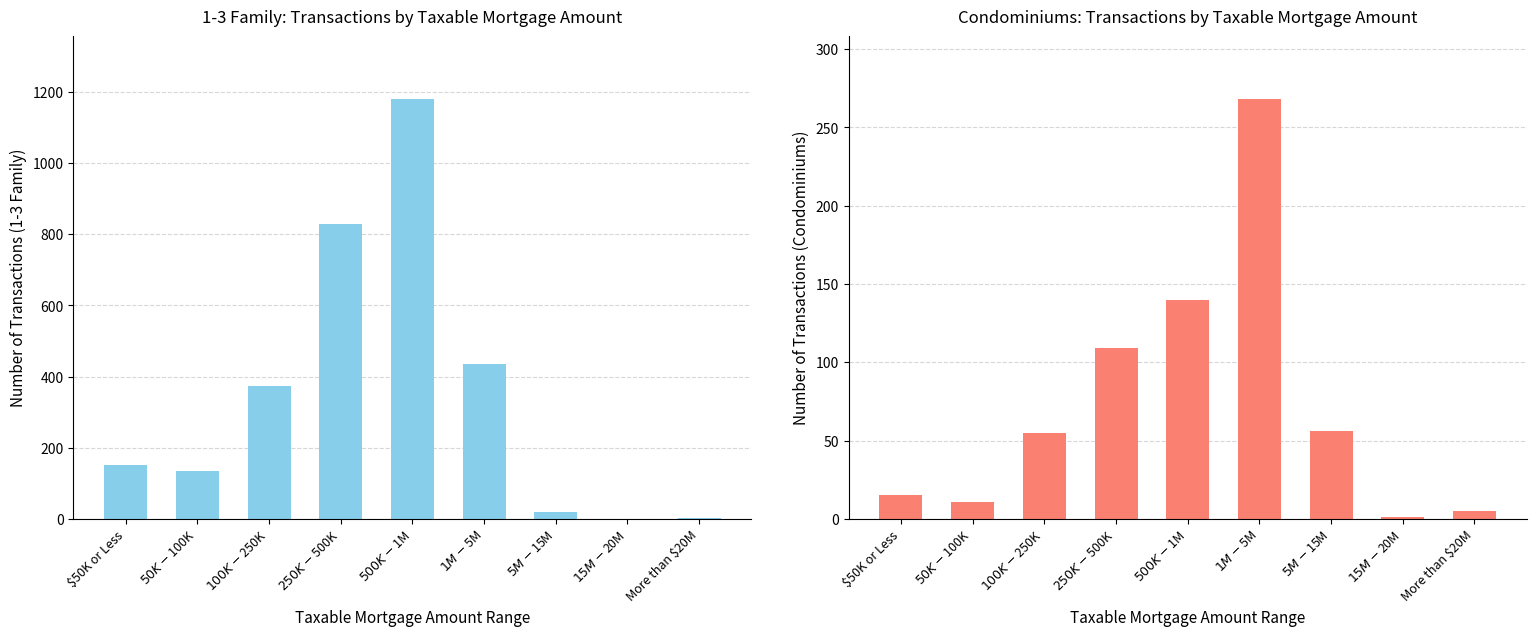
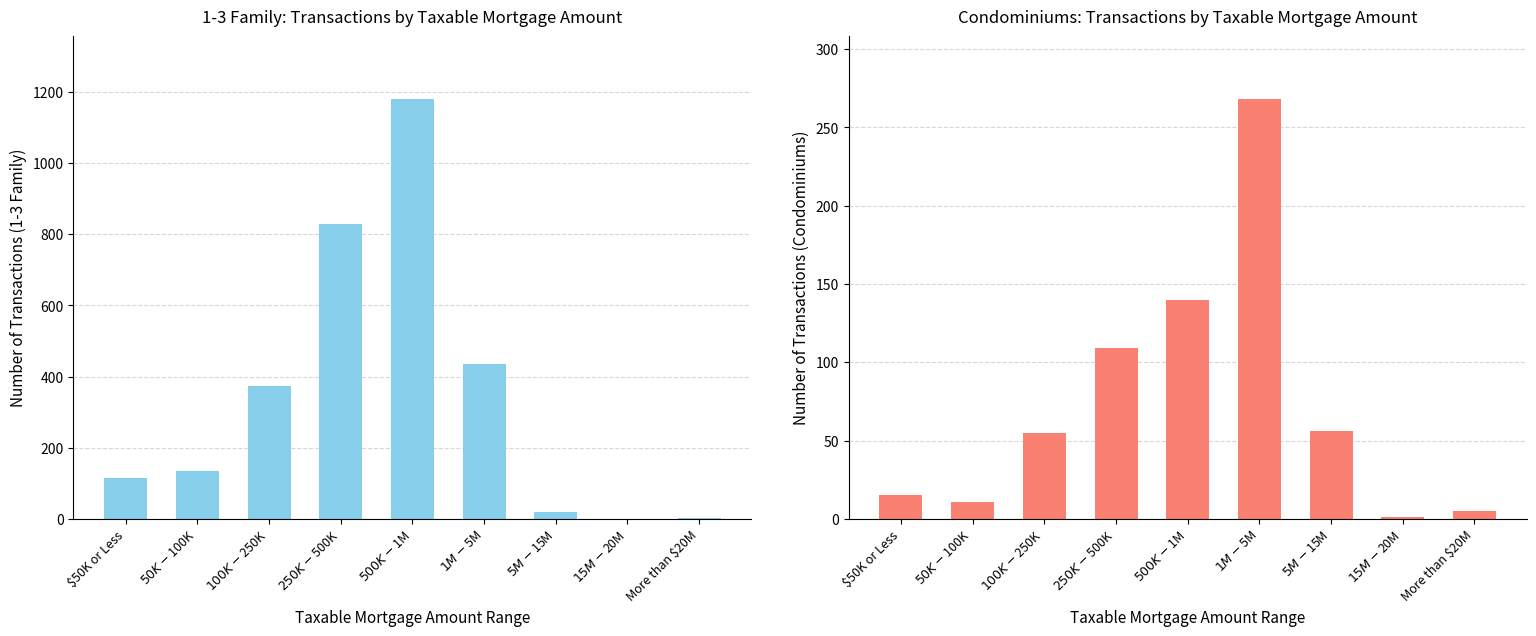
1-3 Family: Transactions by Taxable Mortgage Amount, $50K or Less: 150 -> 110
